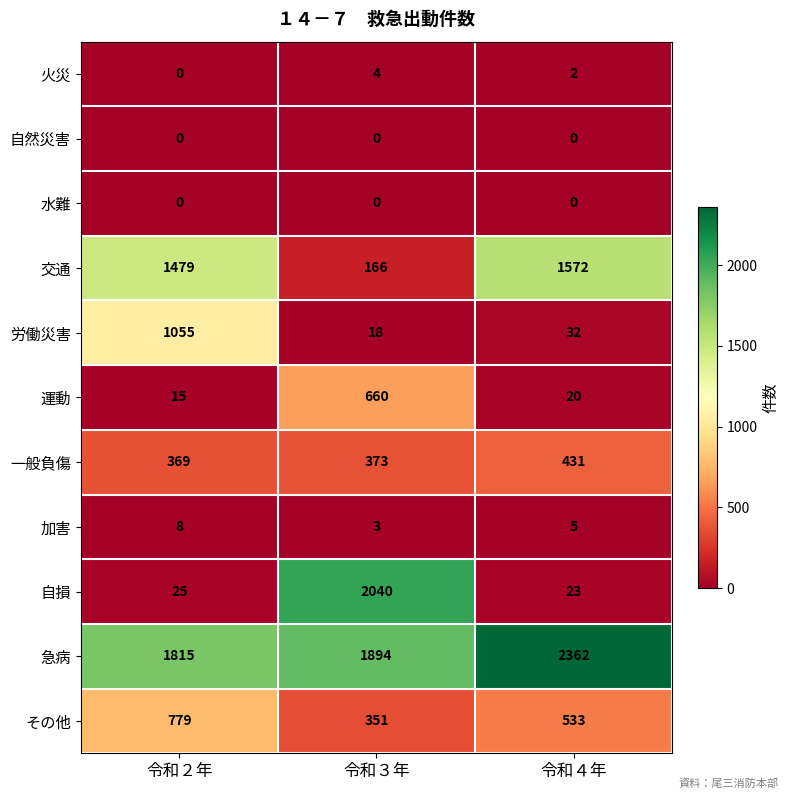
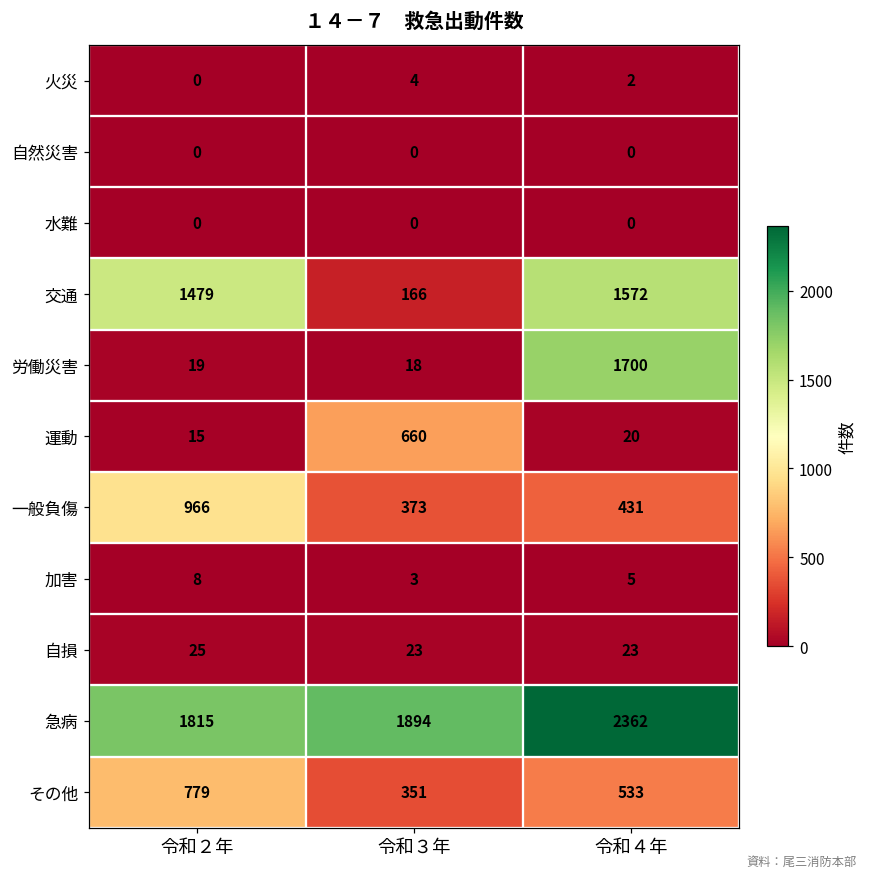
労働災害, 令和２年: 1055 -> 19
労働災害, 令和４年: 32 -> 1700
一般負傷, 令和２年: 369 -> 966
自損, 令和３年: 2040 -> 23
